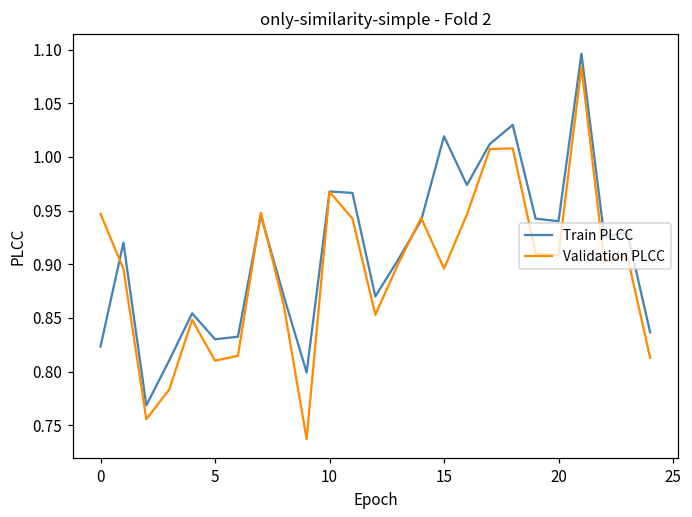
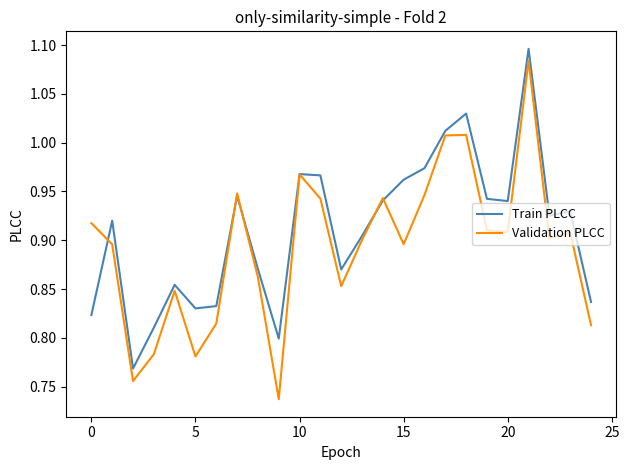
Validation PLCC, 0: 0.95 -> 0.92
Validation PLCC, 5: 0.81 -> 0.78
Train PLCC, 15: 1.02 -> 0.96
